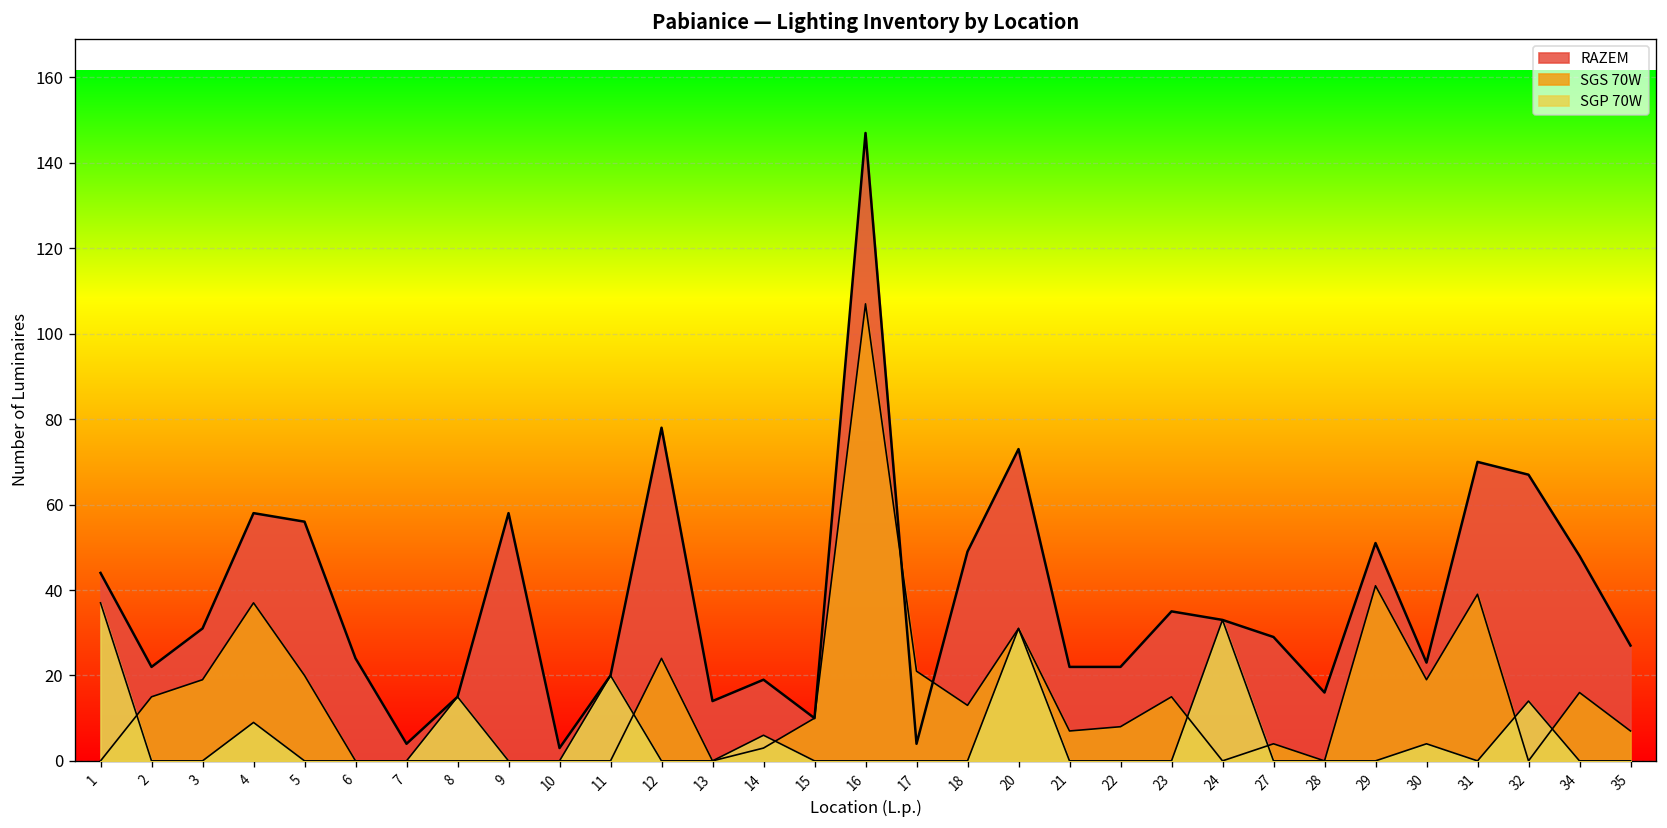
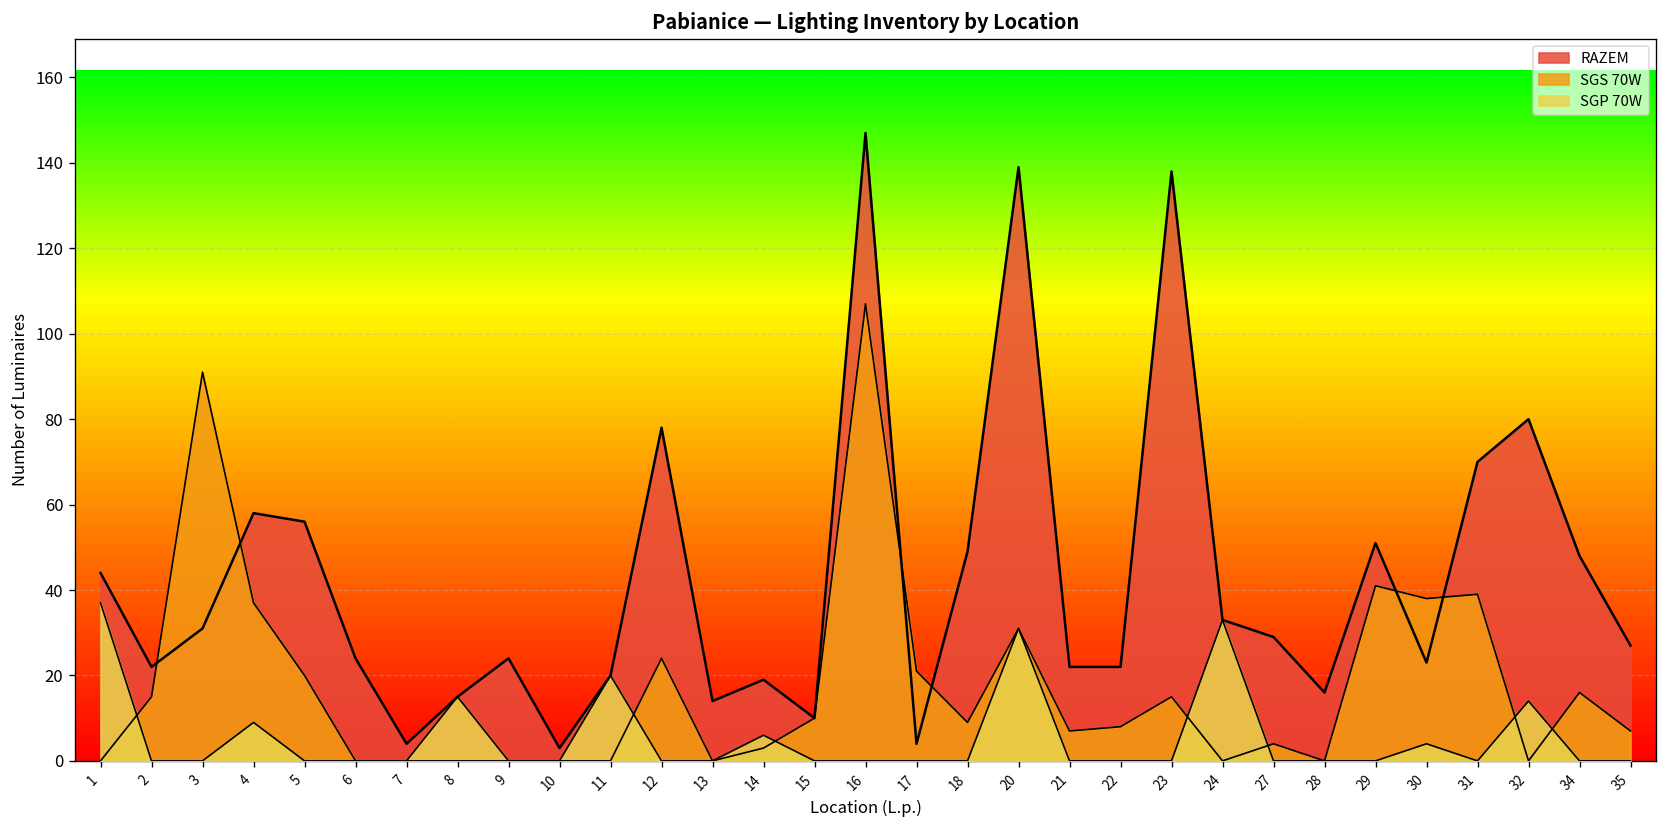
SGS 70W, 3: 19 -> 91
RAZEM, 9: 58 -> 24
SGS 70W, 18: 13 -> 9
RAZEM, 20: 73 -> 139
RAZEM, 23: 35 -> 138
SGS 70W, 30: 19 -> 38
RAZEM, 32: 67 -> 80
